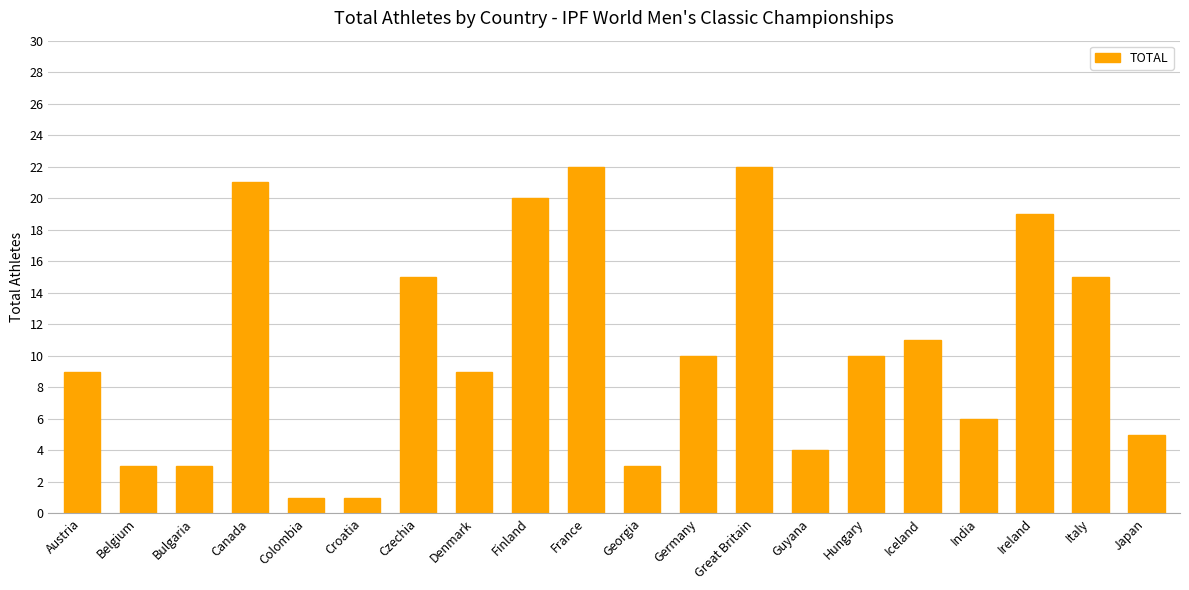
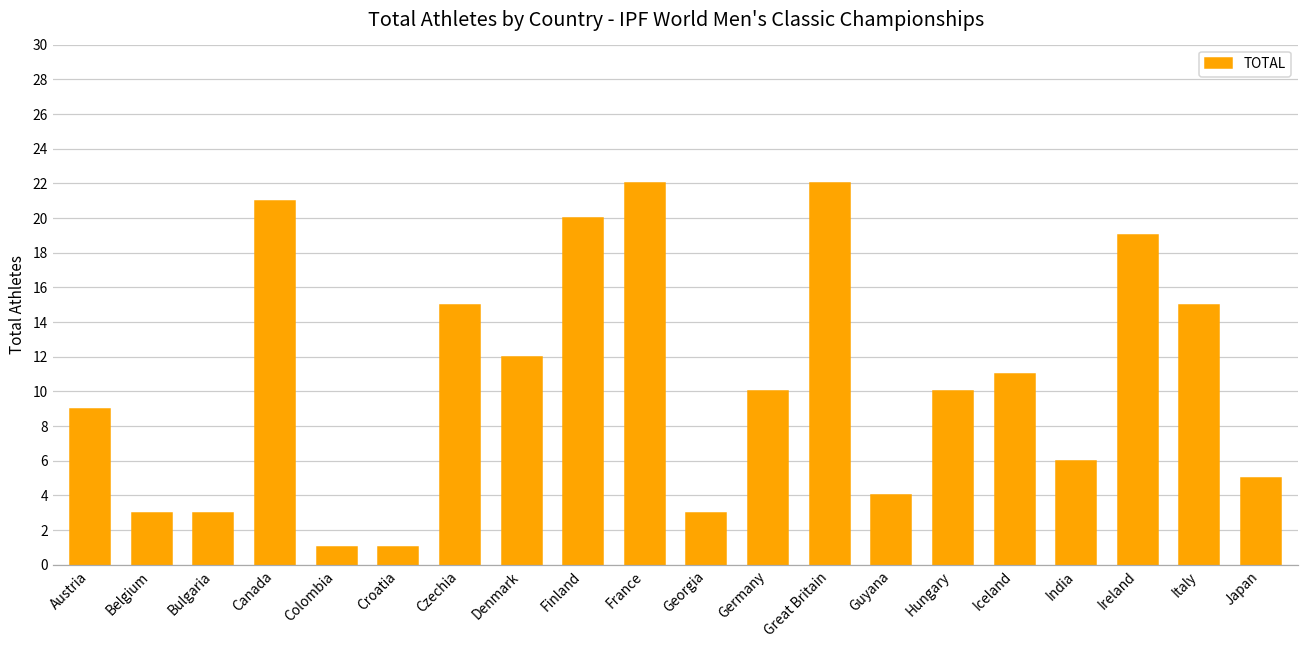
Denmark: 9 -> 12
